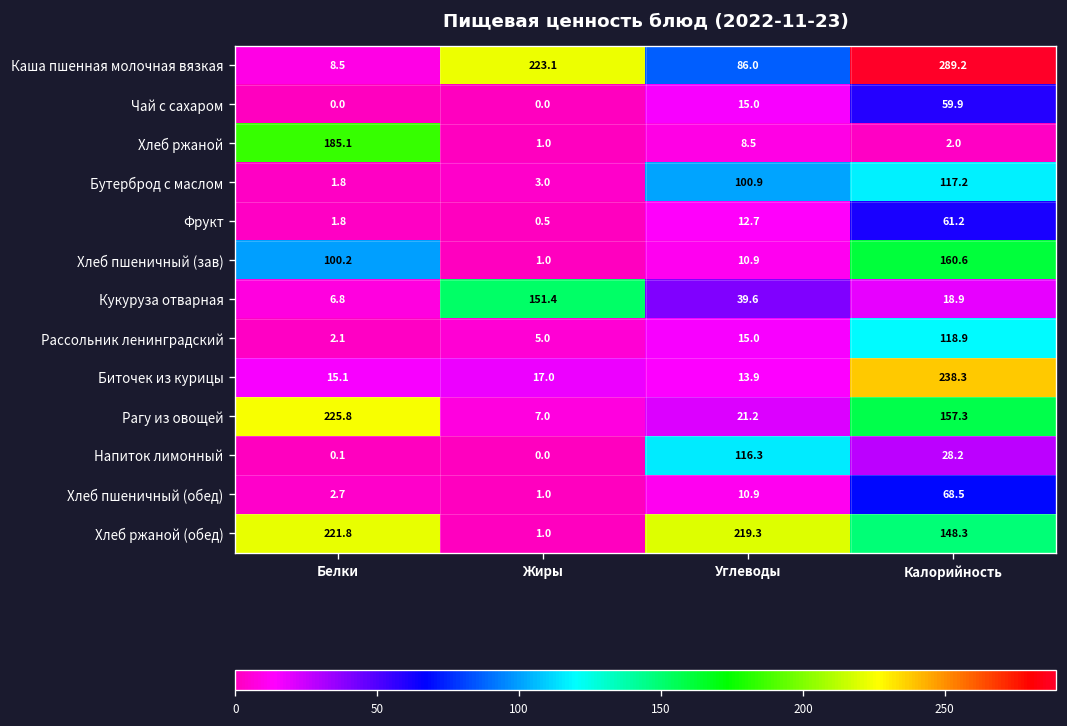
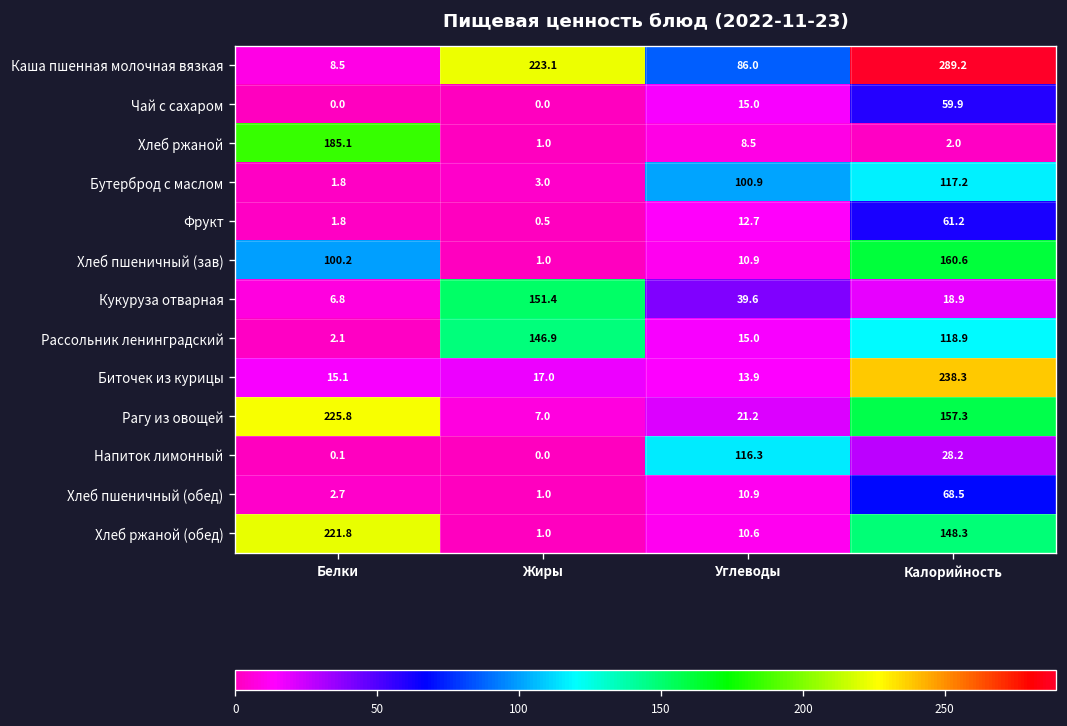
Рассольник ленинградский, Жиры: 5.0 -> 146.9
Хлеб ржаной (обед), Углеводы: 219.3 -> 10.6
